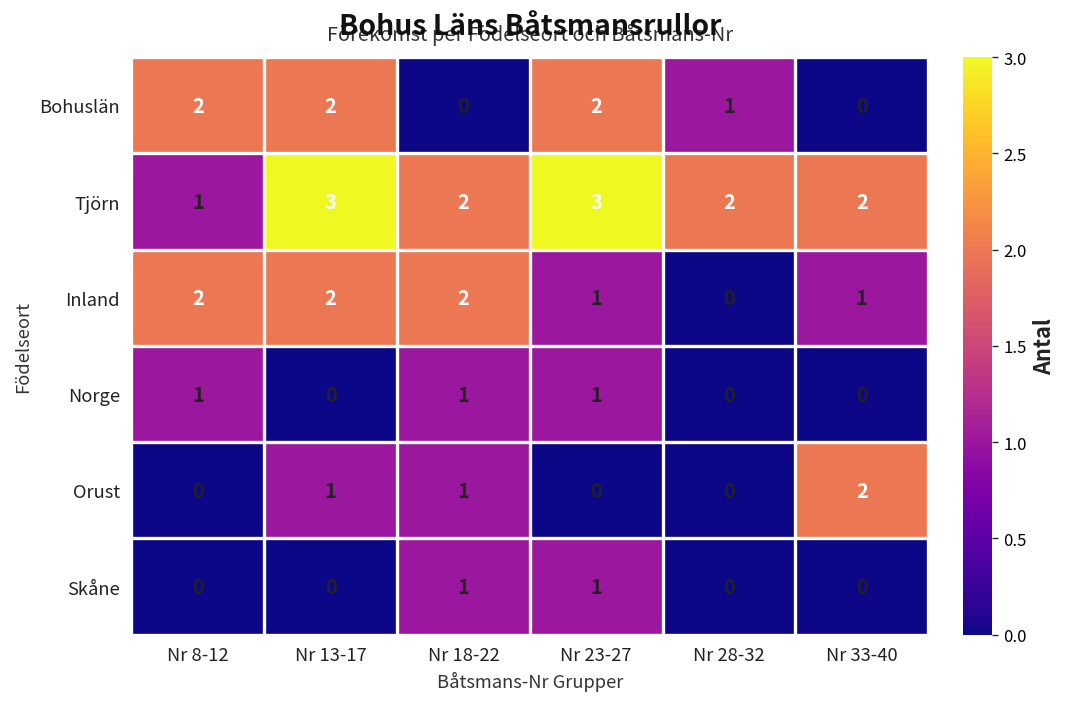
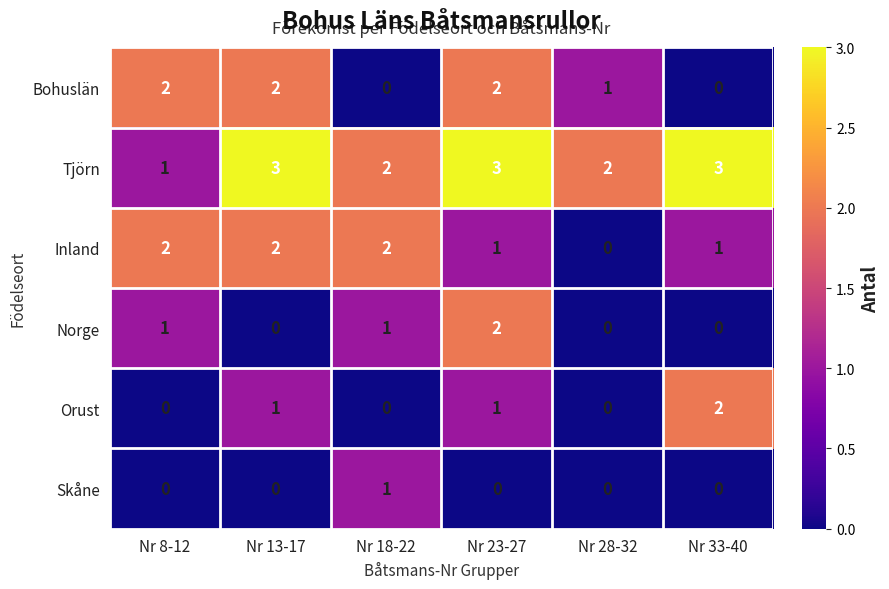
Tjörn, Nr 33-40: 2 -> 3
Norge, Nr 23-27: 1 -> 2
Orust, Nr 18-22: 1 -> 0
Orust, Nr 23-27: 0 -> 1
Skåne, Nr 23-27: 1 -> 0
